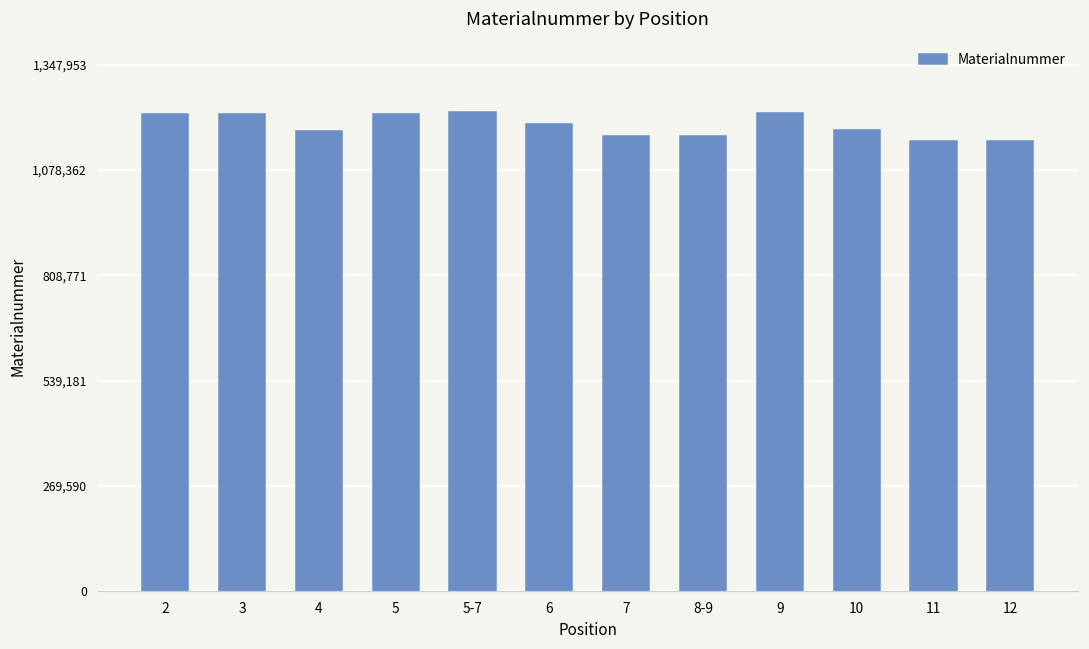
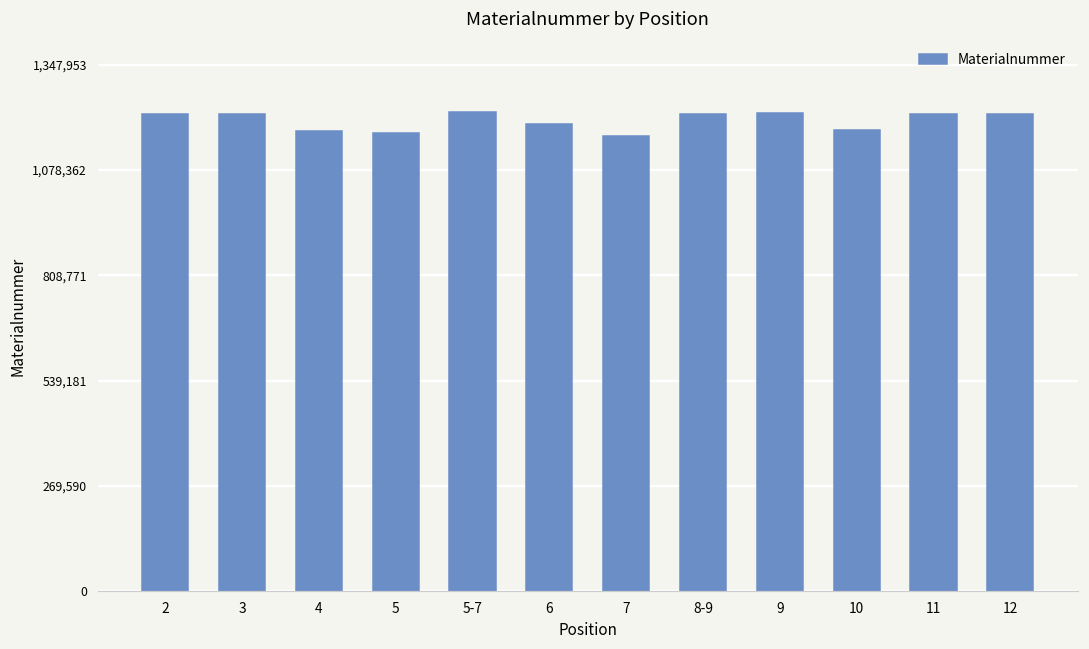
5: 1,220,000 -> 1,170,000
8-9: 1,170,000 -> 1,220,000
11: 1,150,000 -> 1,220,000
12: 1,150,000 -> 1,220,000
